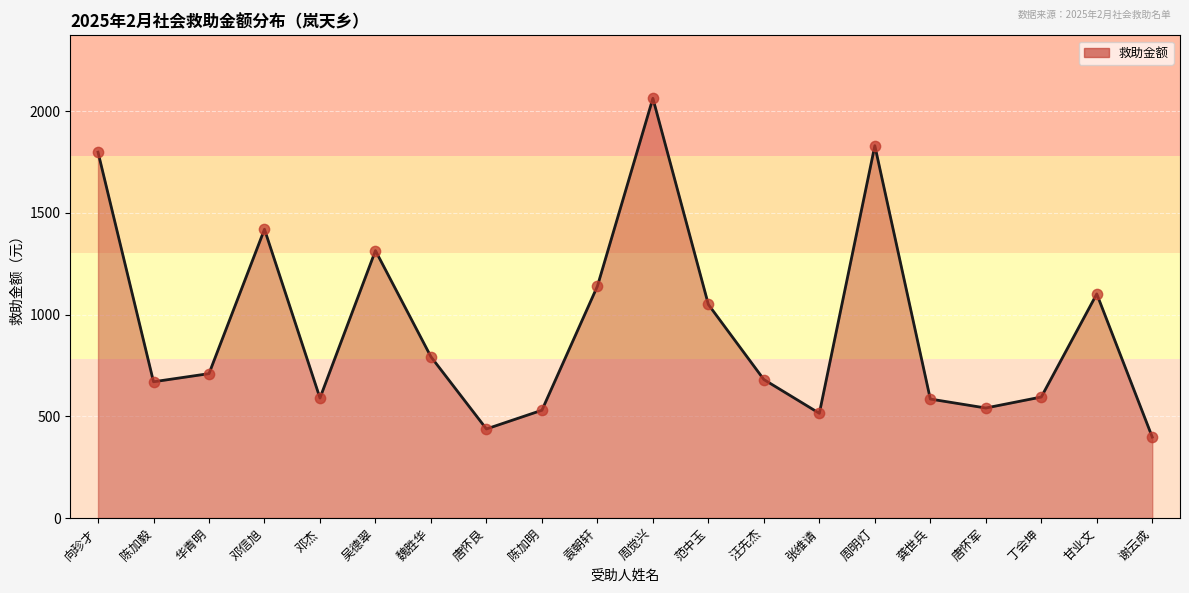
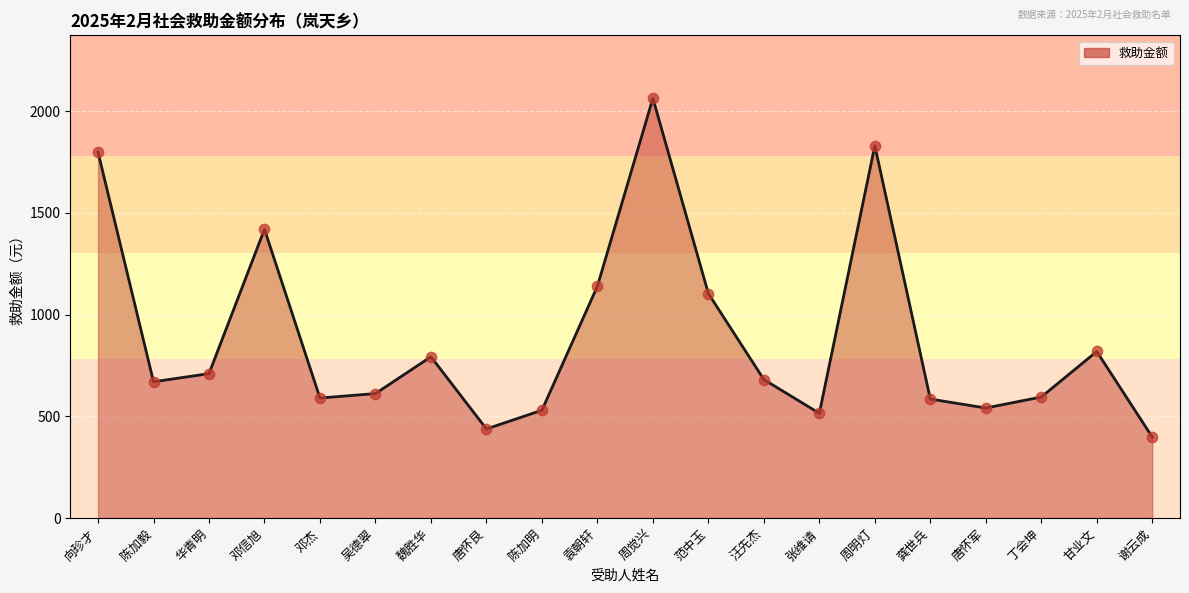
吴德翠: 1320 -> 610
范中玉: 1050 -> 1100
甘业文: 1100 -> 820
